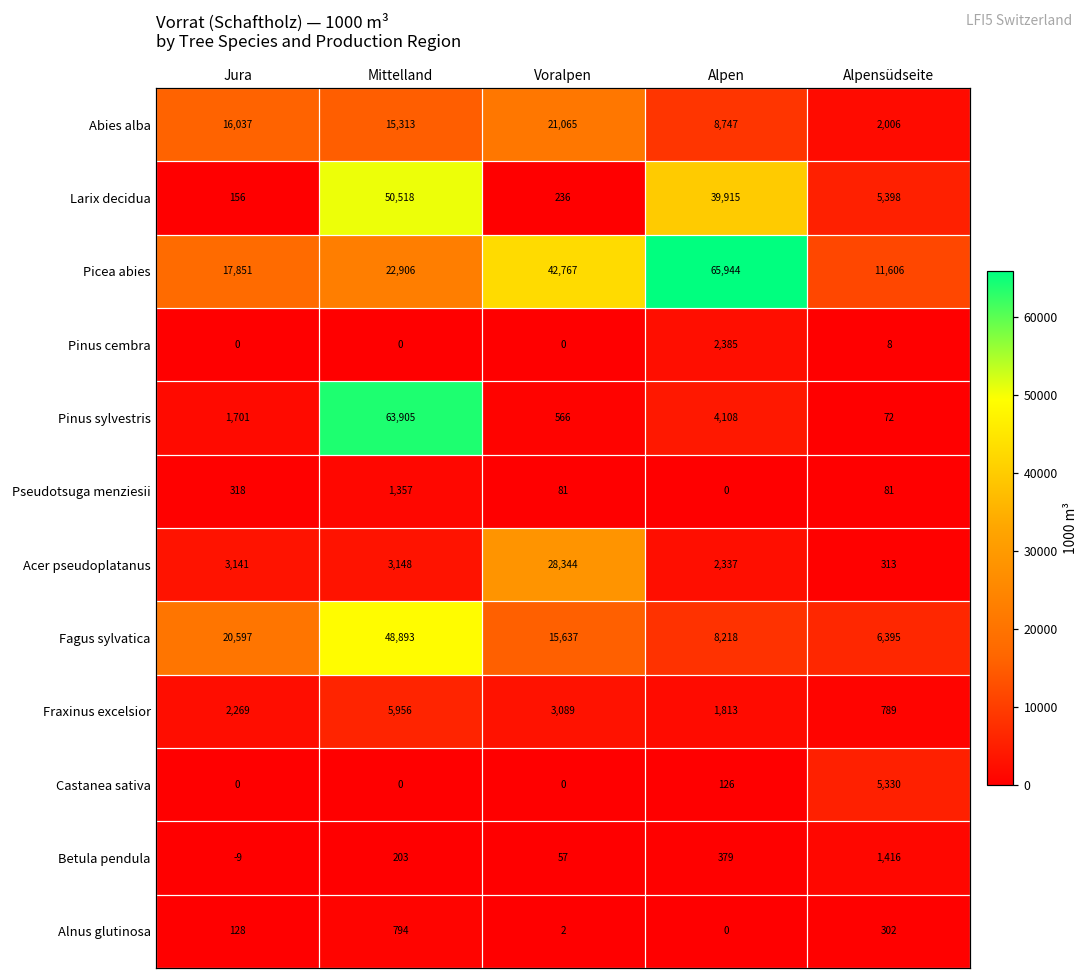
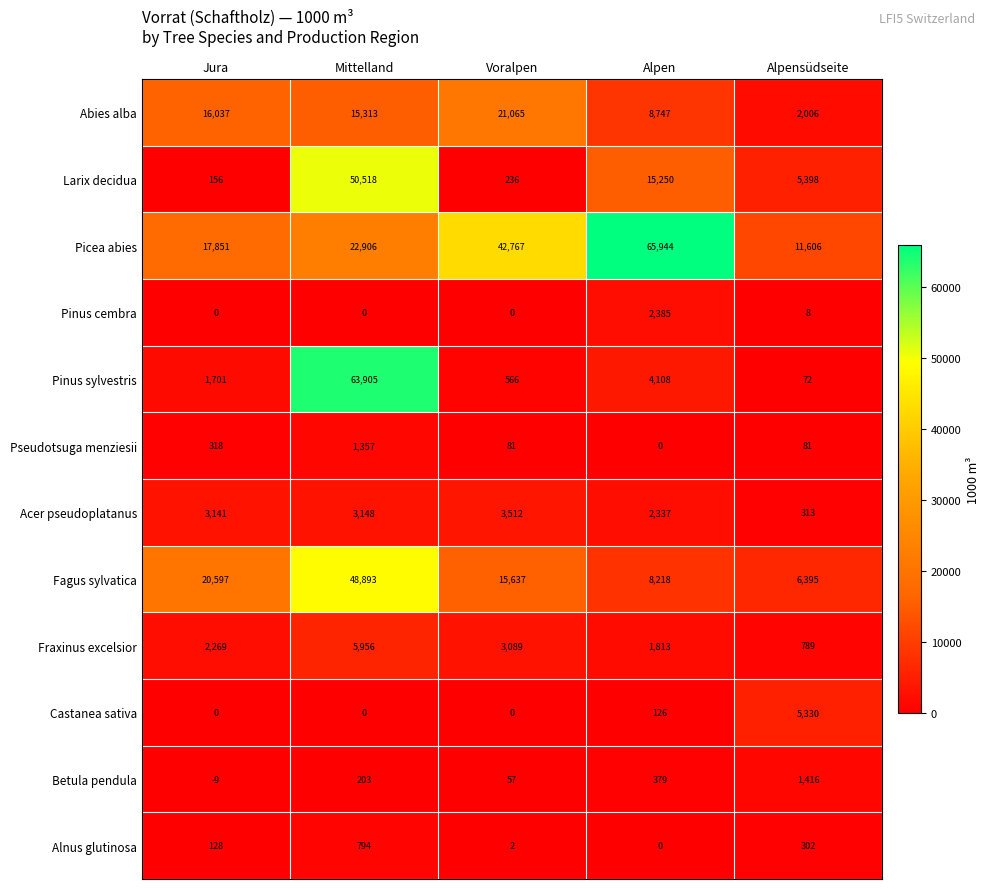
Larix decidua, Alpen: 39,915 -> 15,250
Acer pseudoplatanus, Voralpen: 28,344 -> 3,512
